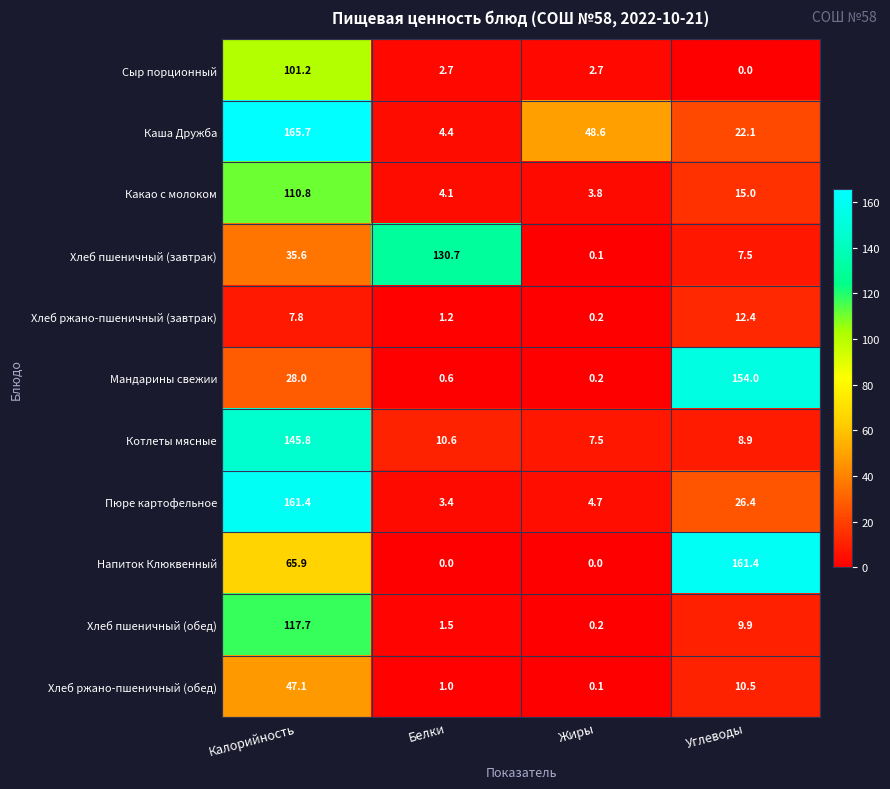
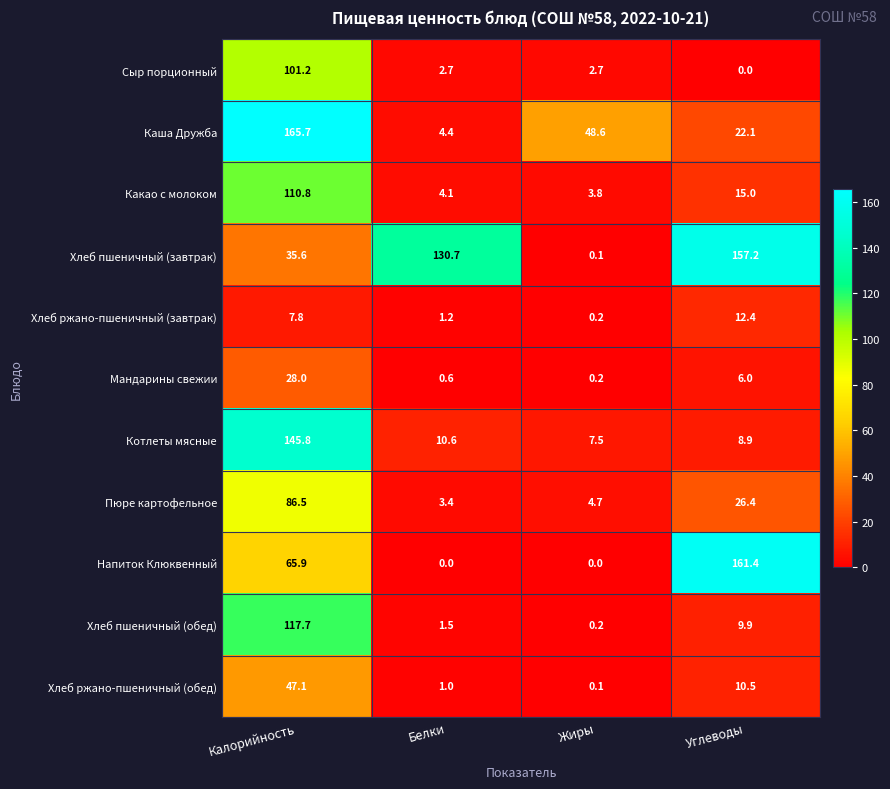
Хлеб пшеничный (завтрак), Углеводы: 7.5 -> 157.2
Мандарины свежии, Углеводы: 154.0 -> 6.0
Пюре картофельное, Калорийность: 161.4 -> 86.5
